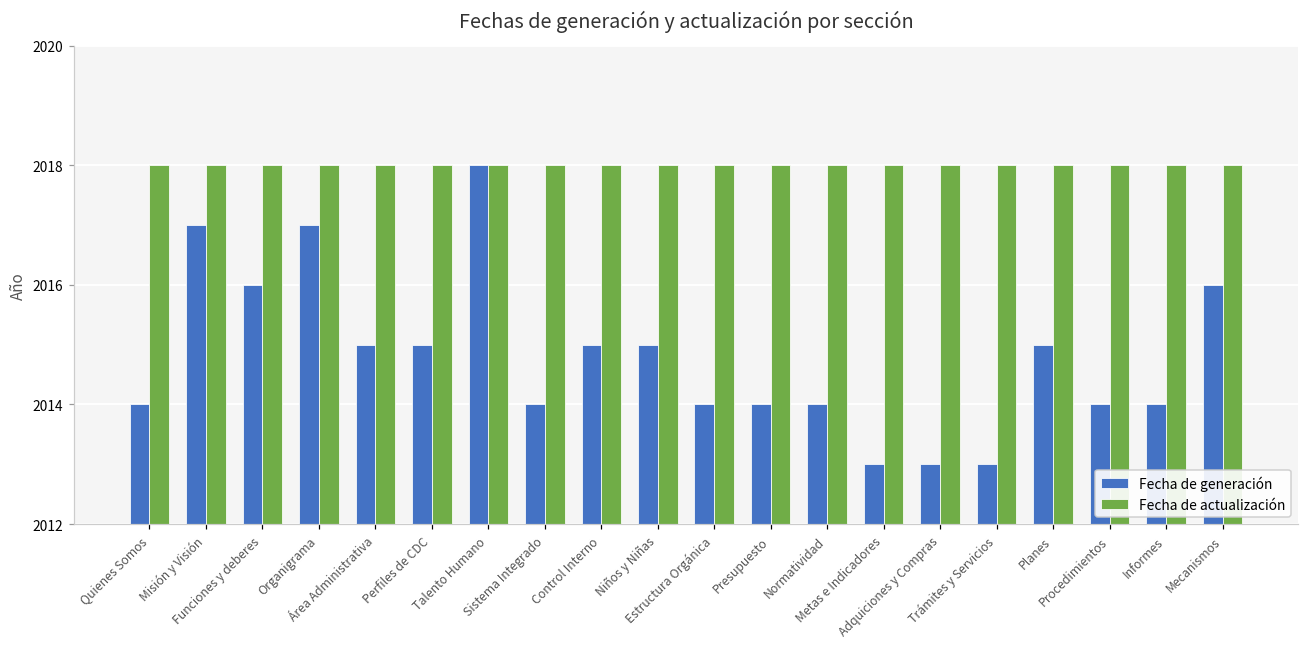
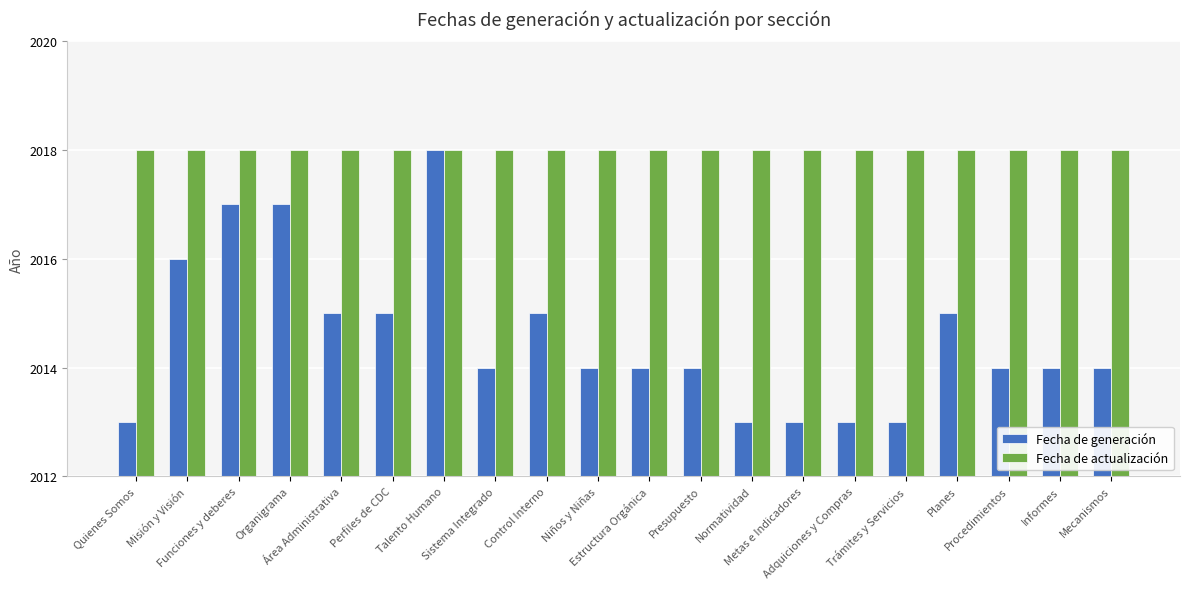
Fecha de generación, Quienes Somos: 2014 -> 2013
Fecha de generación, Misión y Visión: 2017 -> 2016
Fecha de generación, Funciones y deberes: 2016 -> 2017
Fecha de generación, Niños y Niñas: 2015 -> 2014
Fecha de generación, Normatividad: 2014 -> 2013
Fecha de generación, Mecanismos: 2016 -> 2014
